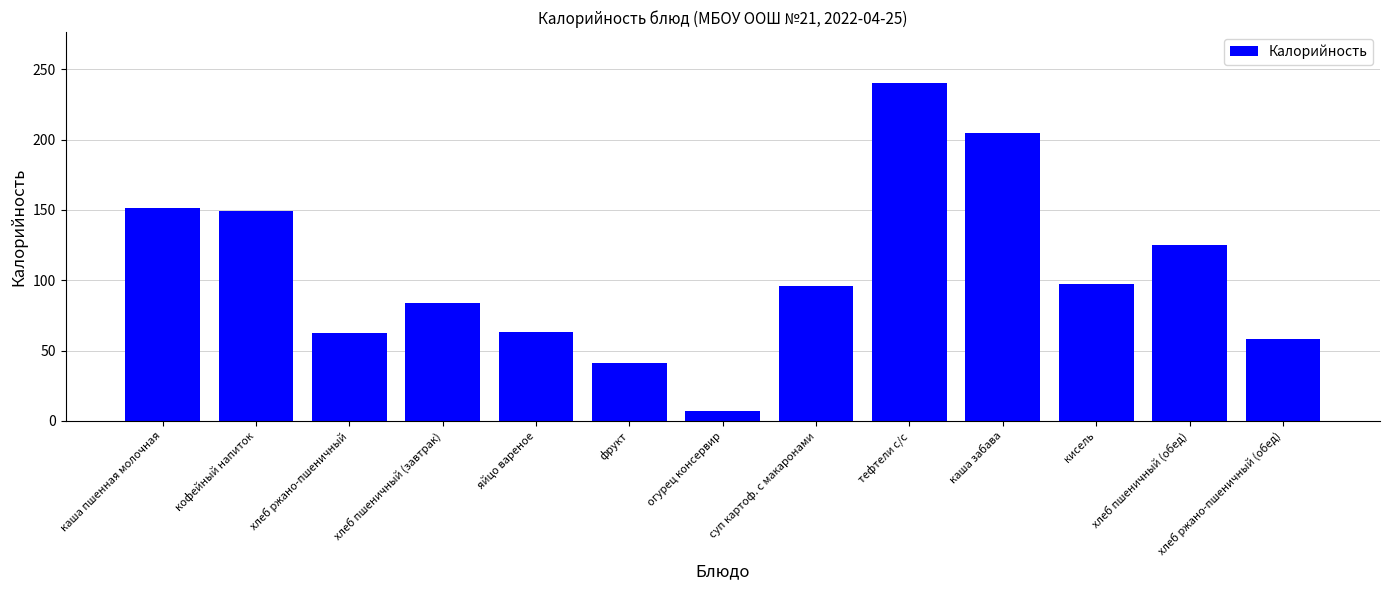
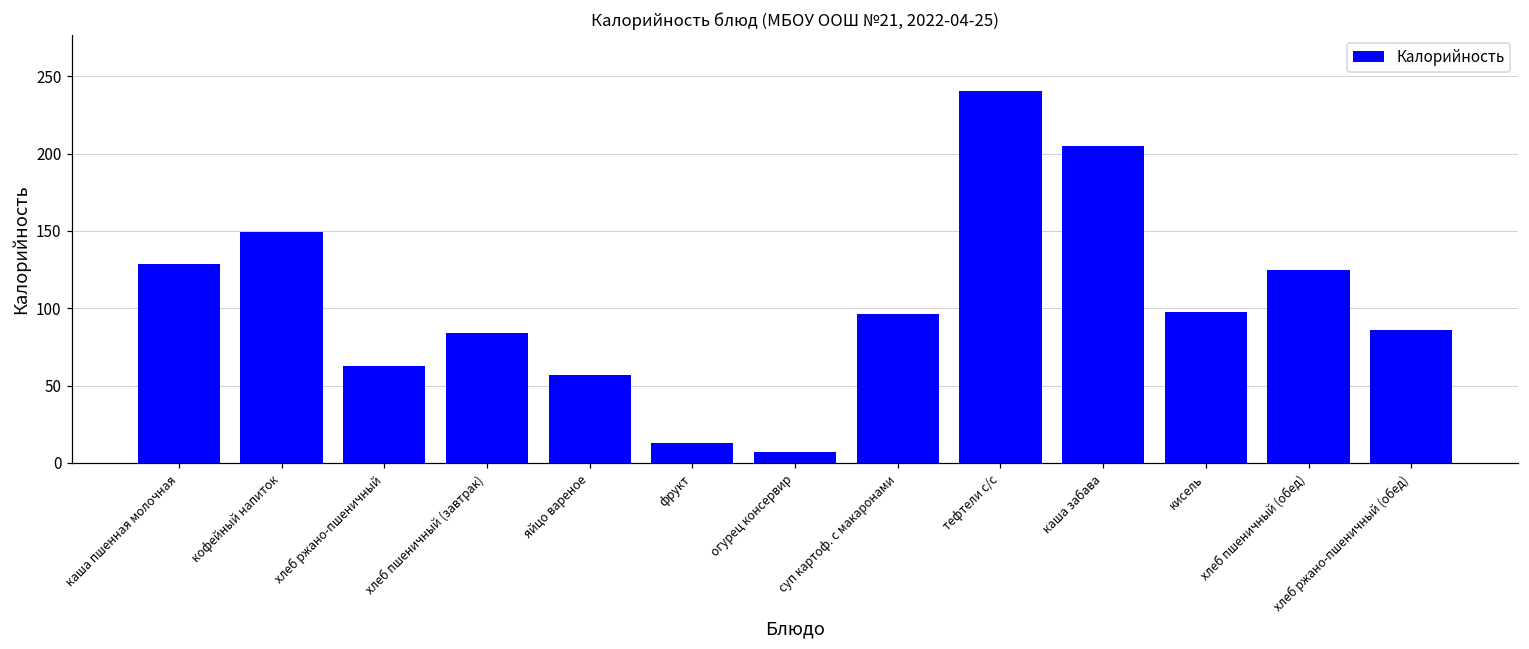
каша пшенная молочная: 152 -> 129
яйцо вареное: 63 -> 57
фрукт: 41 -> 13
хлеб ржано-пшеничный (обед): 58 -> 86
